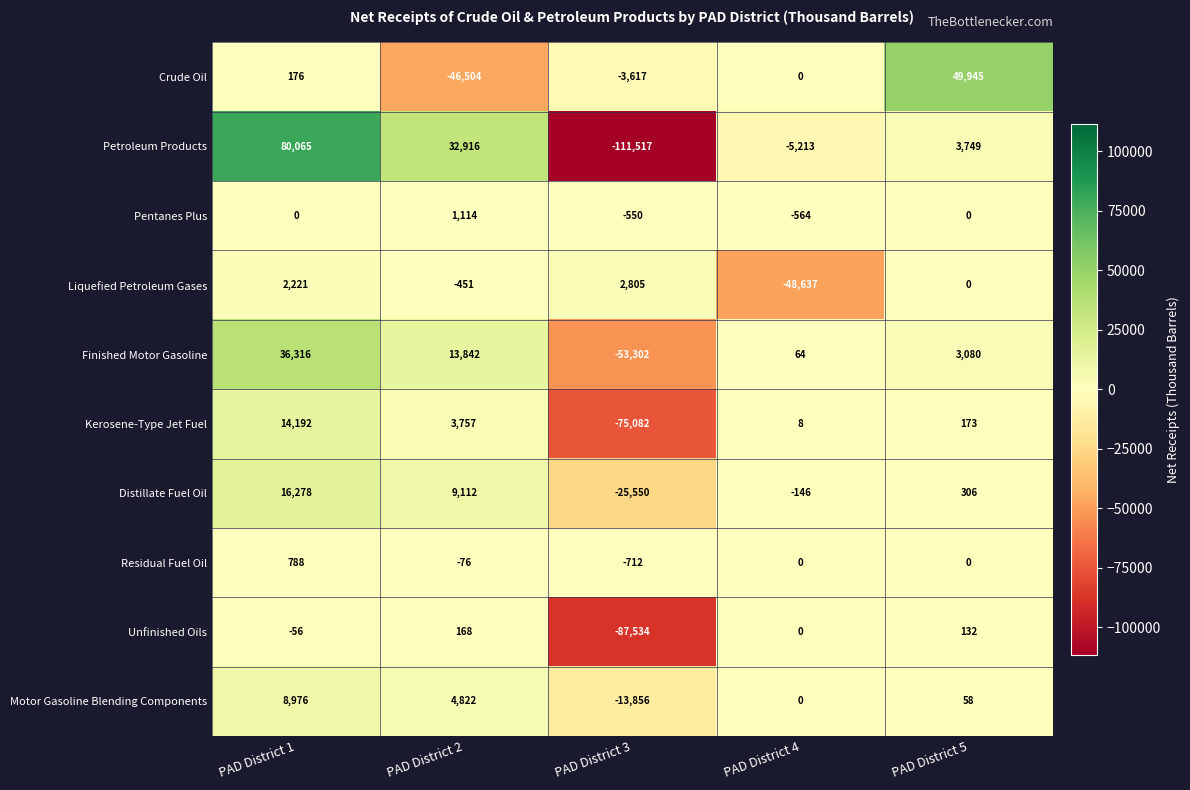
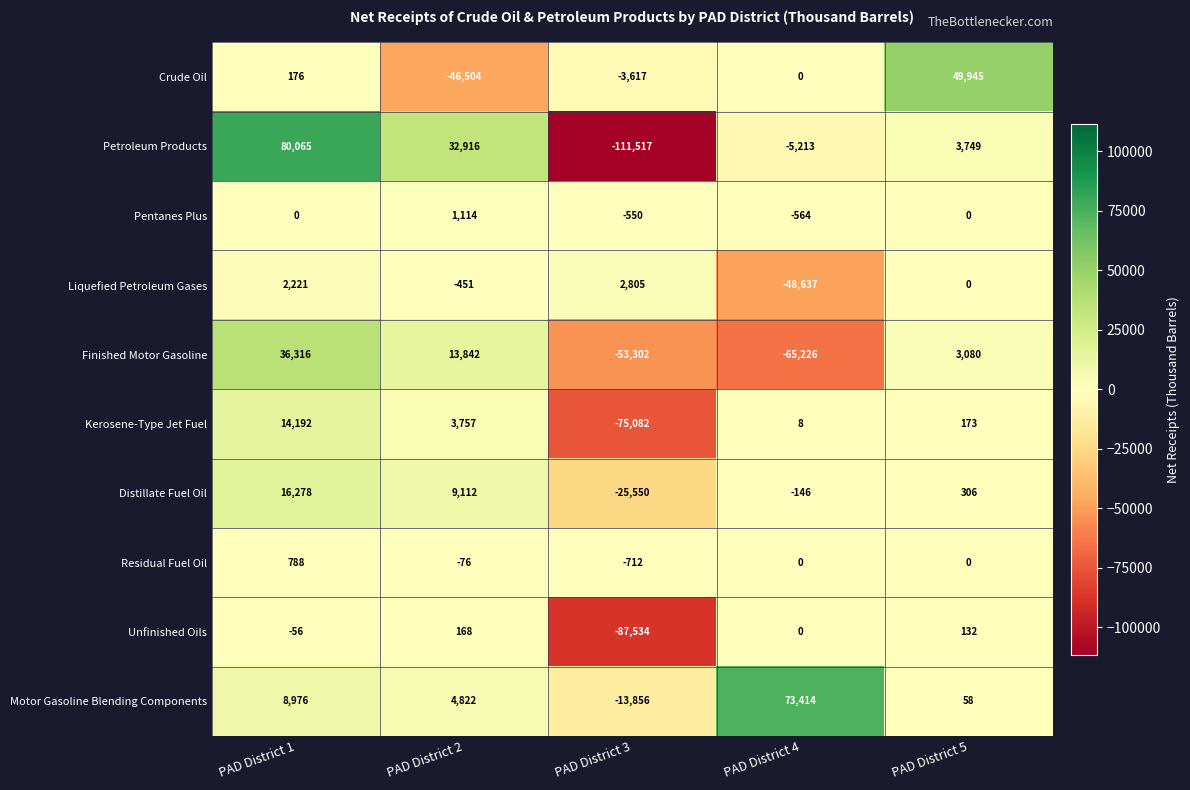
Finished Motor Gasoline, PAD District 4: 64 -> -65,226
Motor Gasoline Blending Components, PAD District 4: 0 -> 73,414
